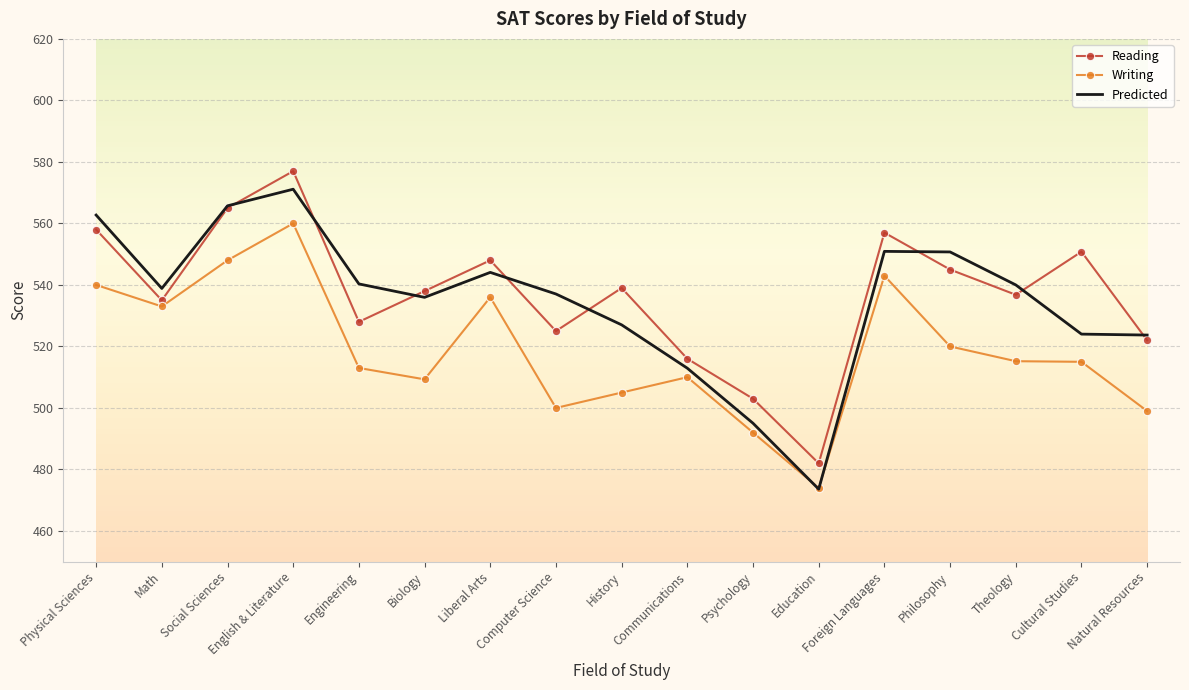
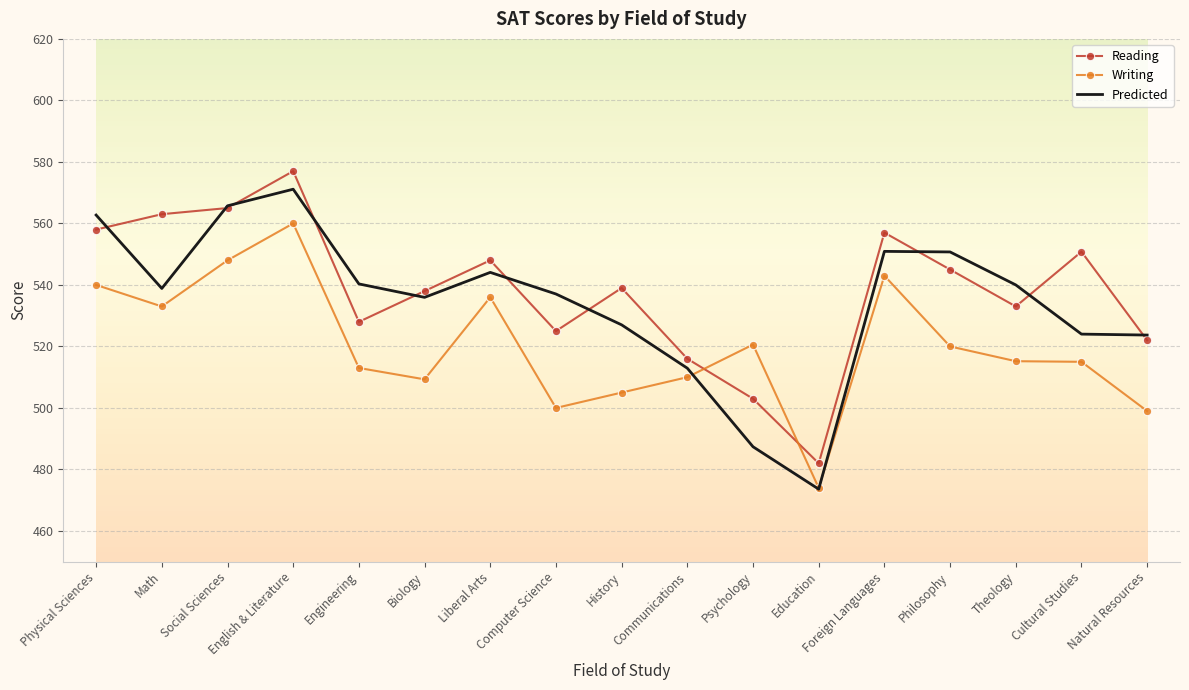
Reading, Math: 535 -> 563
Writing, Psychology: 492 -> 521
Predicted, Psychology: 495 -> 487
Reading, Theology: 537 -> 533
